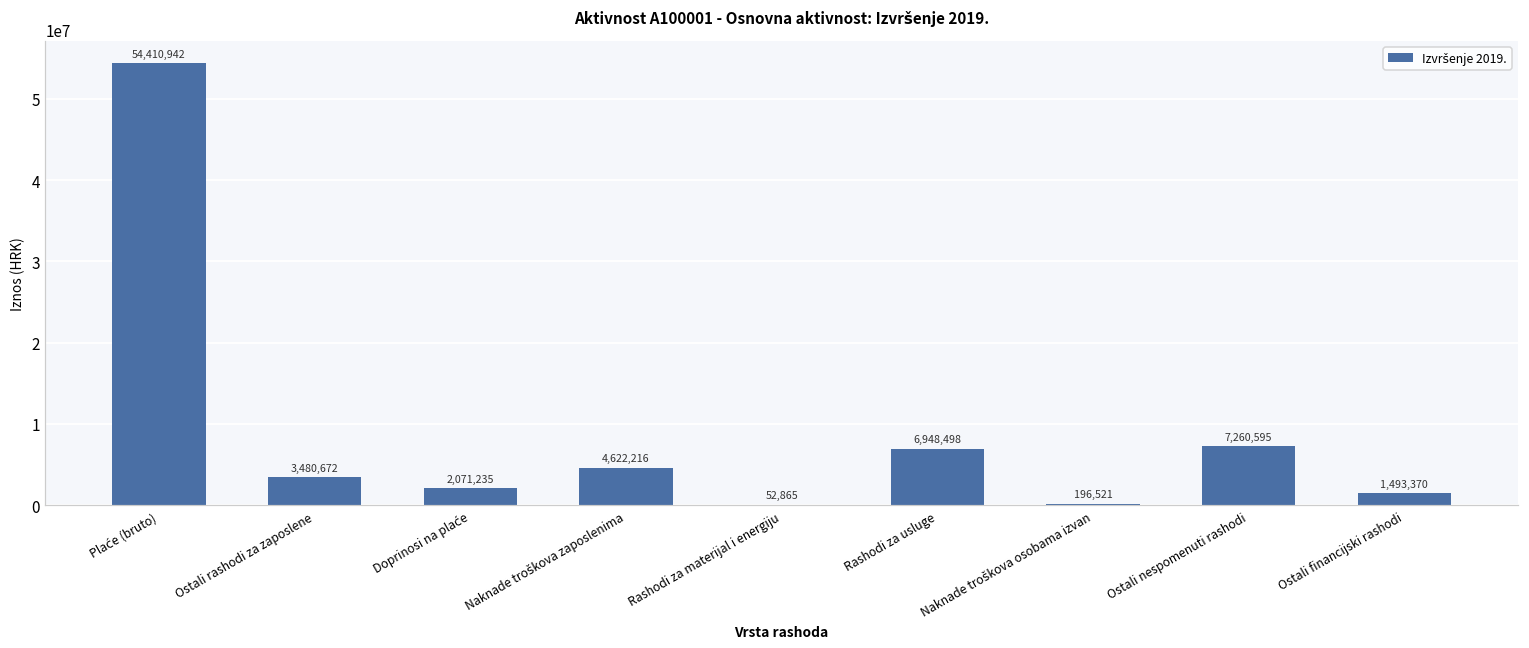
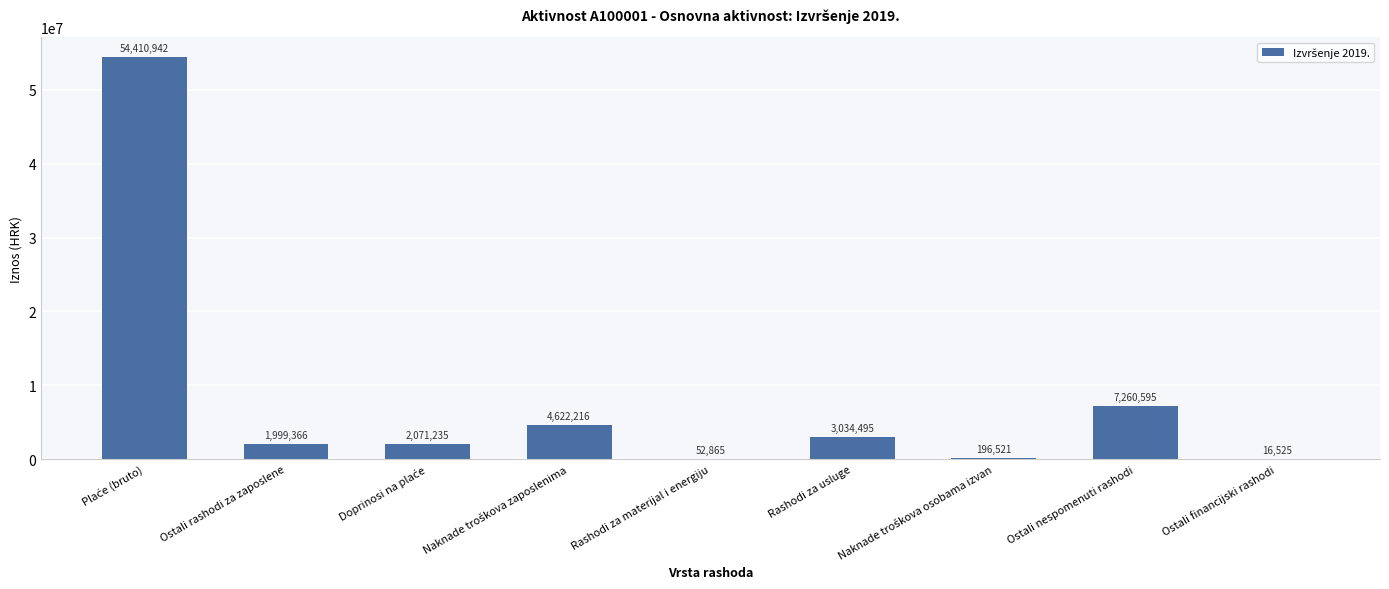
Ostali rashodi za zaposlene: 3,480,672 -> 1,999,366
Rashodi za usluge: 6,948,498 -> 3,034,495
Ostali financijski rashodi: 1,493,370 -> 16,525
